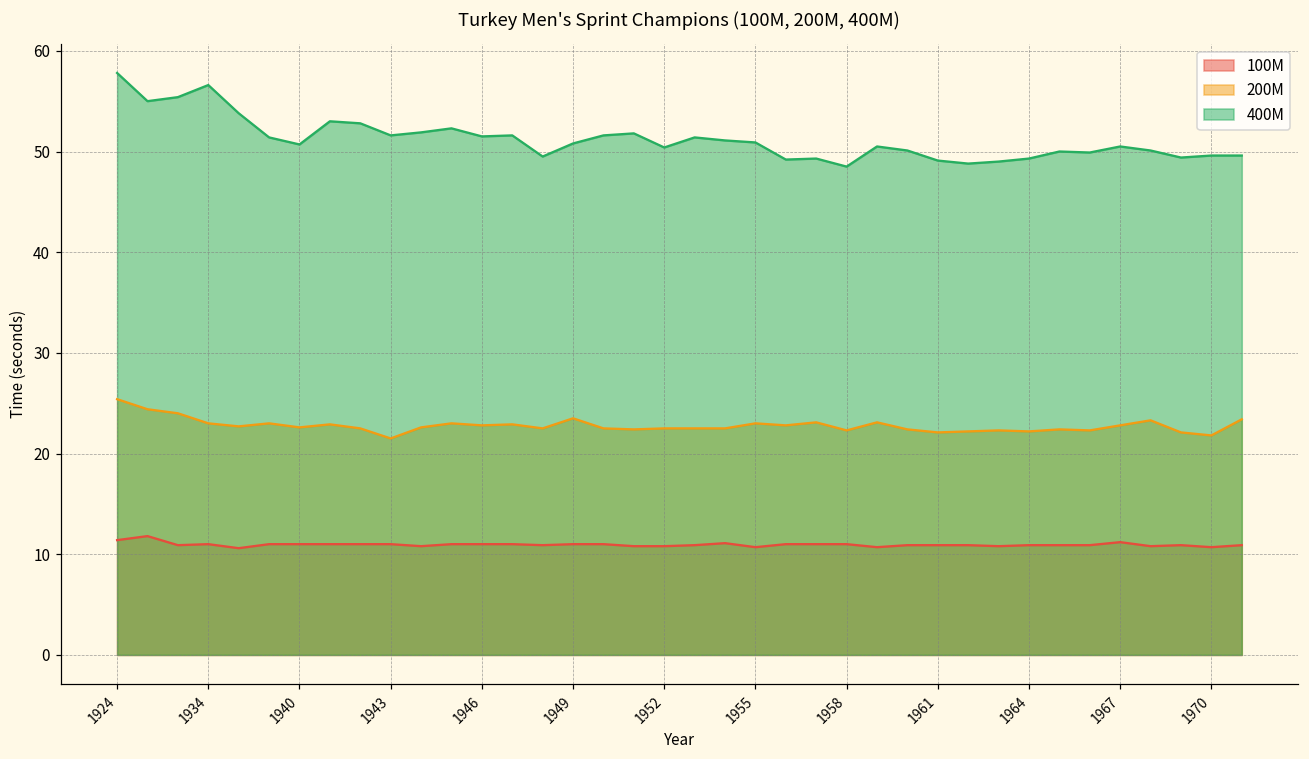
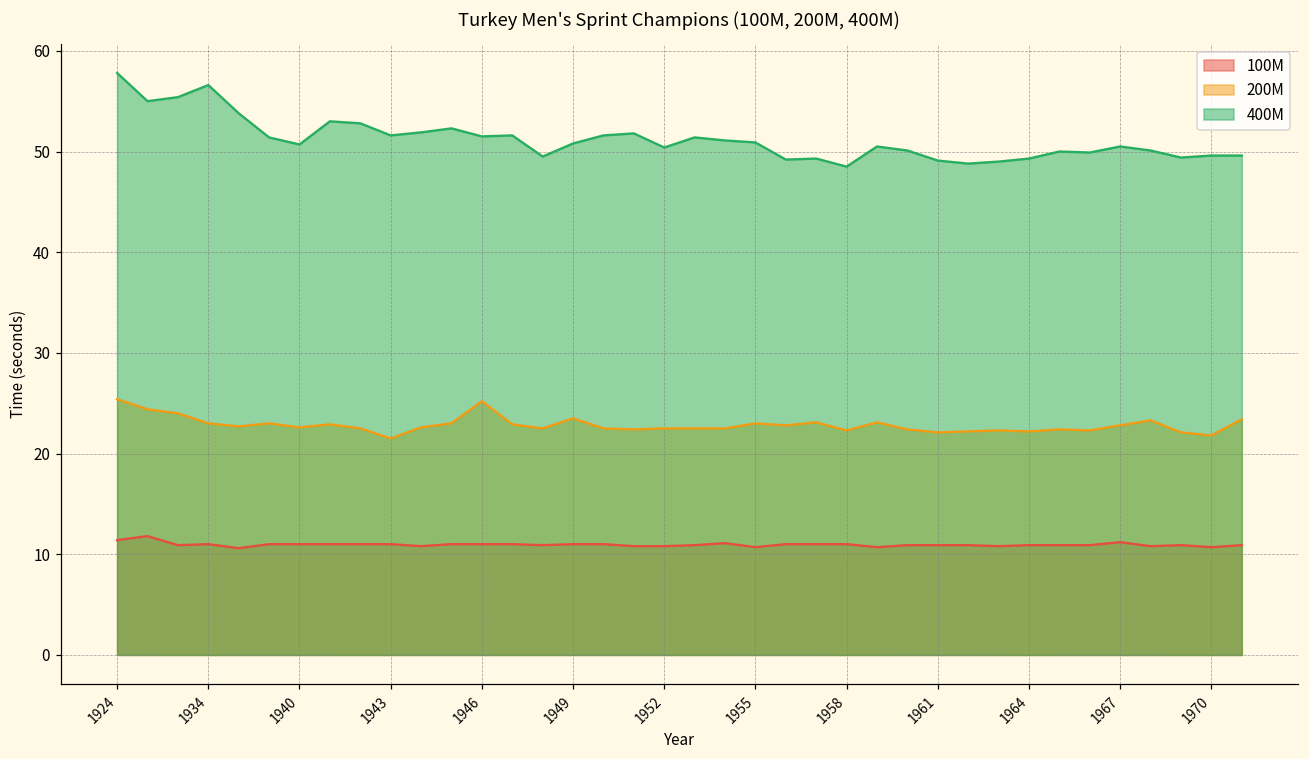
200M, 1946: 23 -> 25
